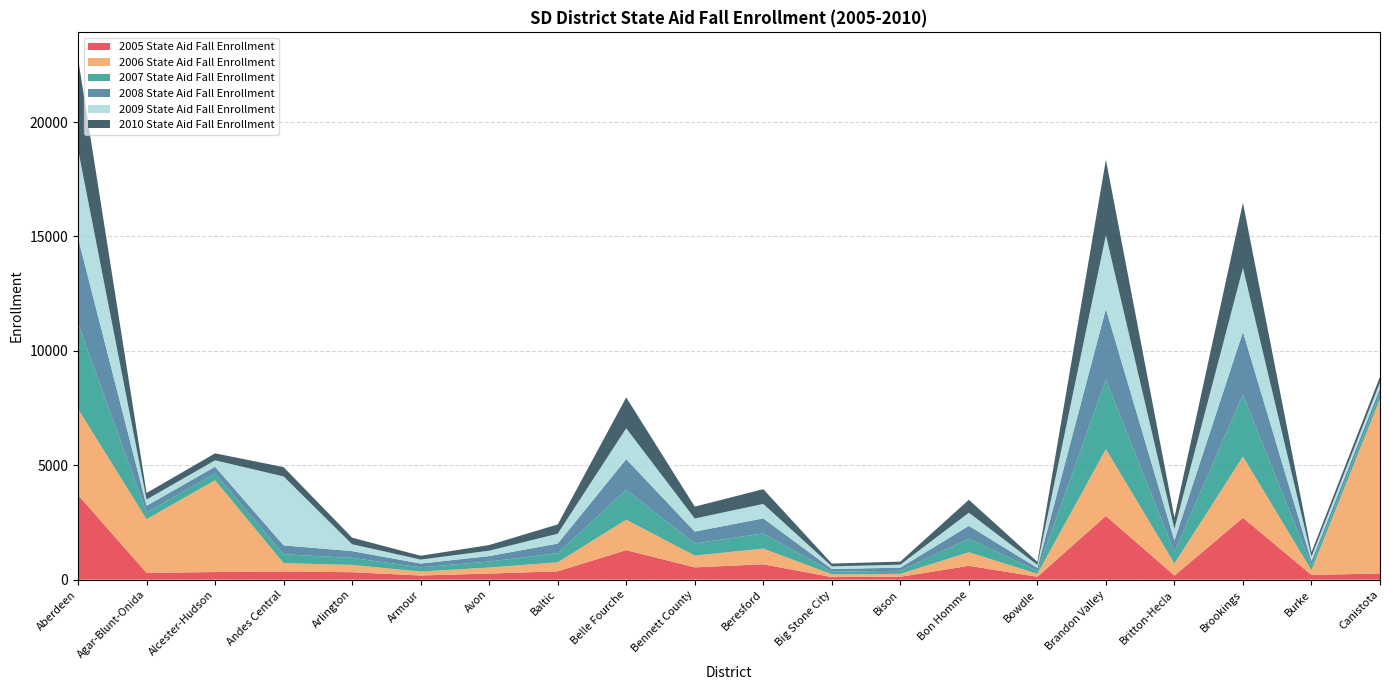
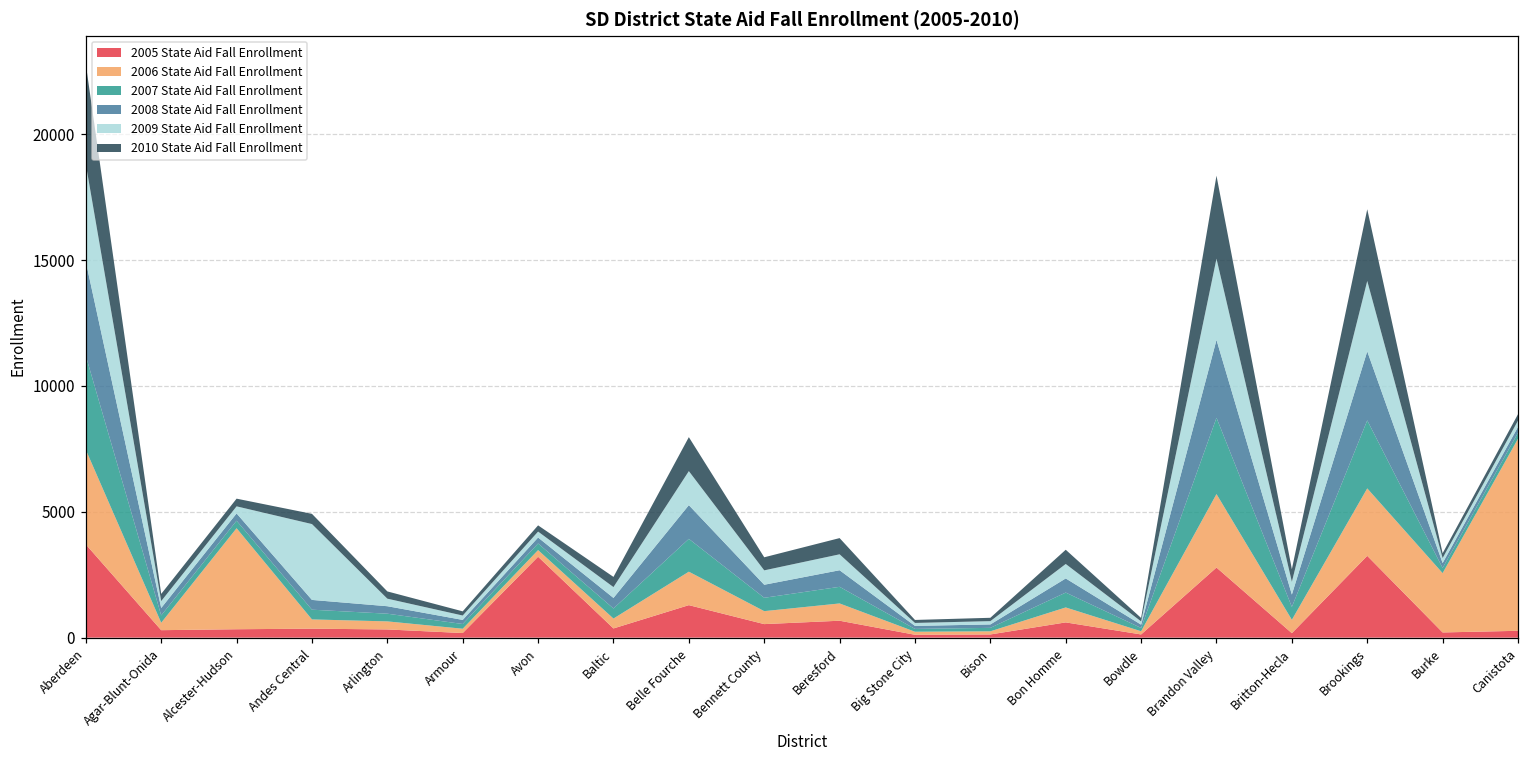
2006 State Aid Fall Enrollment, Agar-Blunt-Onida: 2300 -> 300
2005 State Aid Fall Enrollment, Avon: 300 -> 3200
2005 State Aid Fall Enrollment, Brookings: 2700 -> 3200
2006 State Aid Fall Enrollment, Burke: 200 -> 2400
